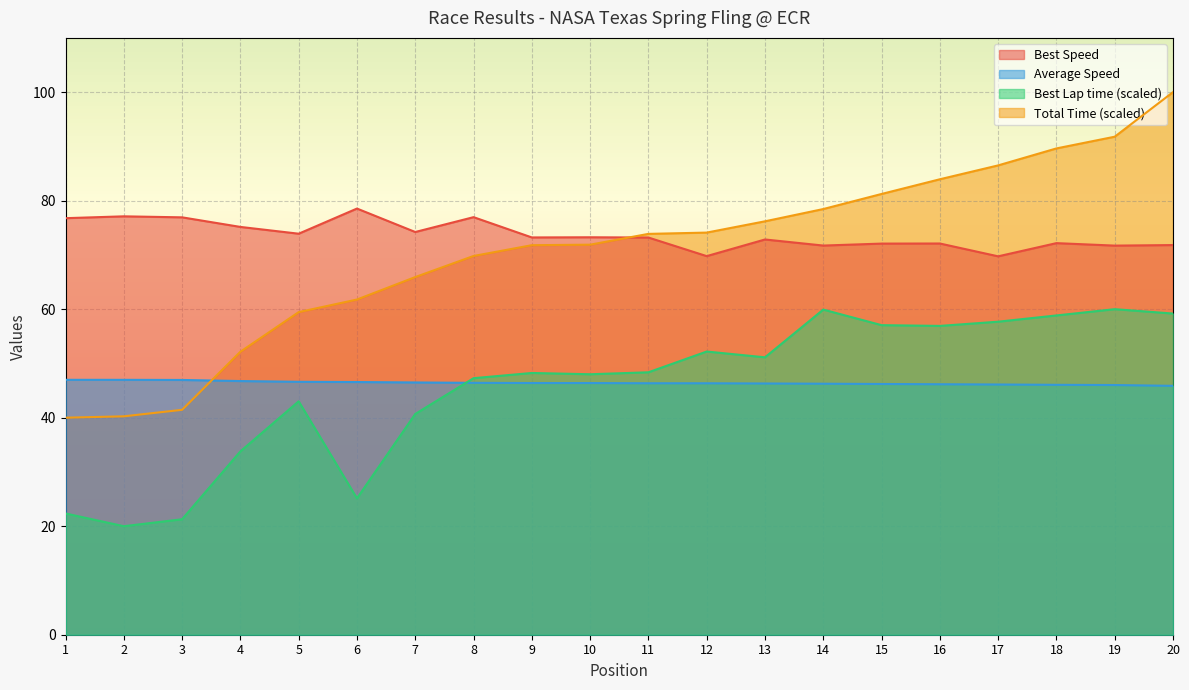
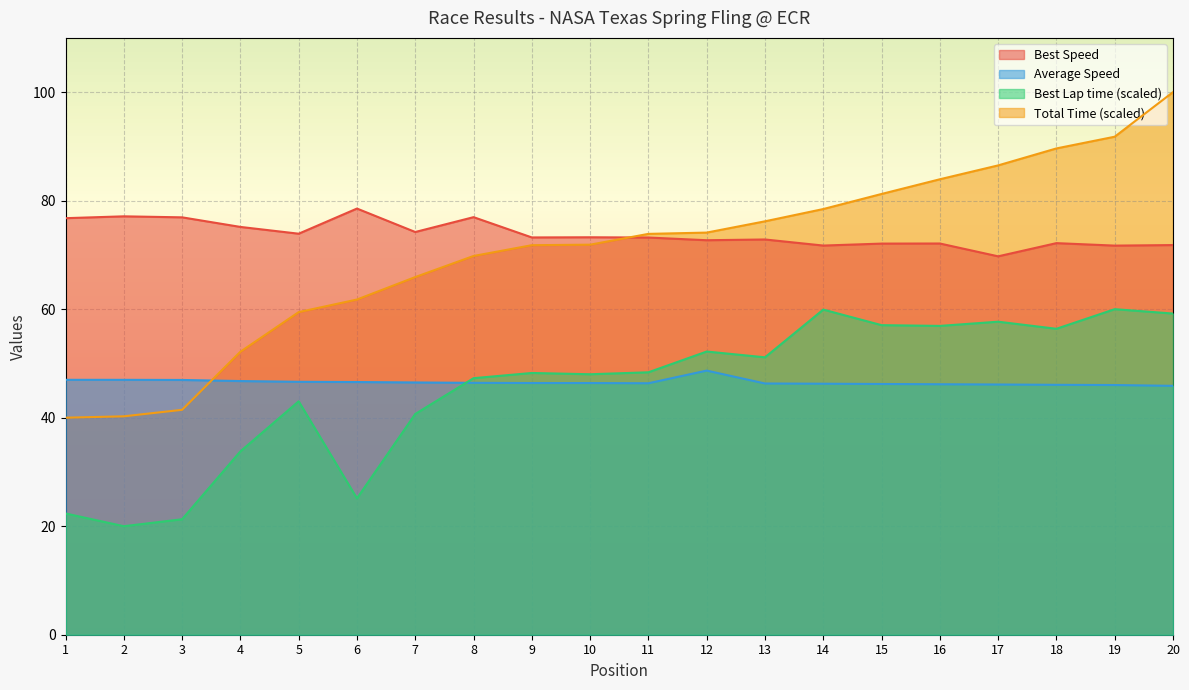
Best Speed, 12: 70 -> 73
Average Speed, 12: 46 -> 49
Best Lap time (scaled), 18: 59 -> 56
